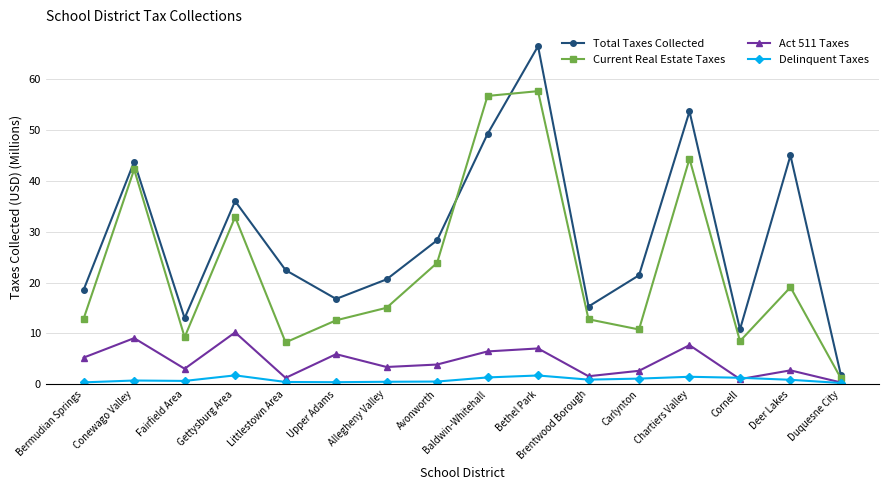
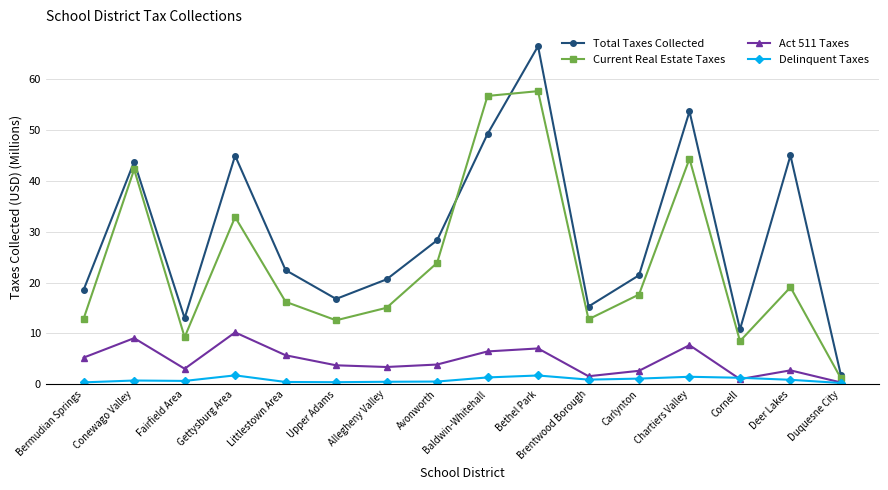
Total Taxes Collected, Gettysburg Area: 36 -> 45
Current Real Estate Taxes, Littlestown Area: 8 -> 16
Act 511 Taxes, Littlestown Area: 1 -> 6
Act 511 Taxes, Upper Adams: 6 -> 4
Current Real Estate Taxes, Carlynton: 11 -> 18
